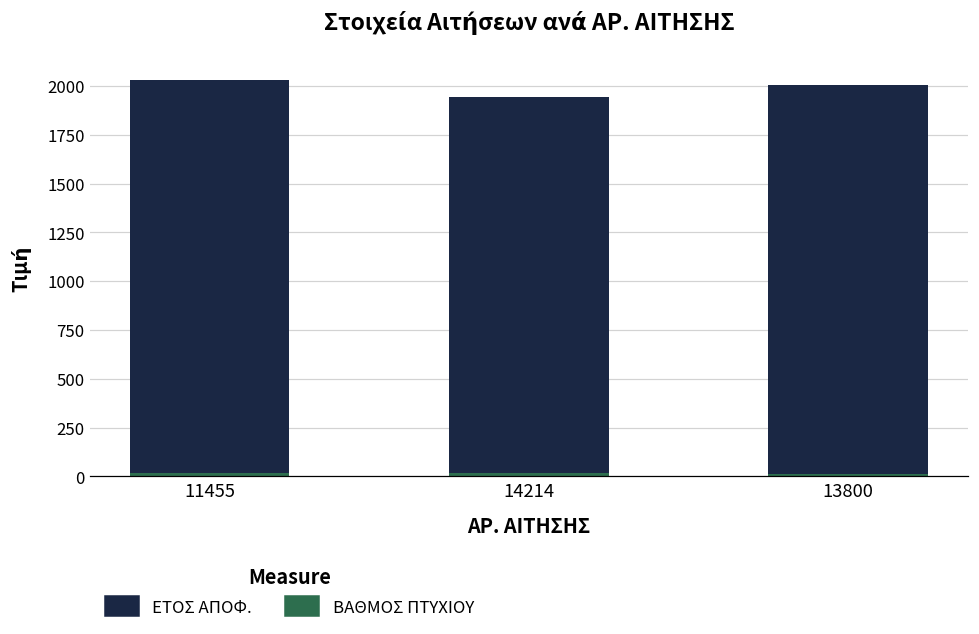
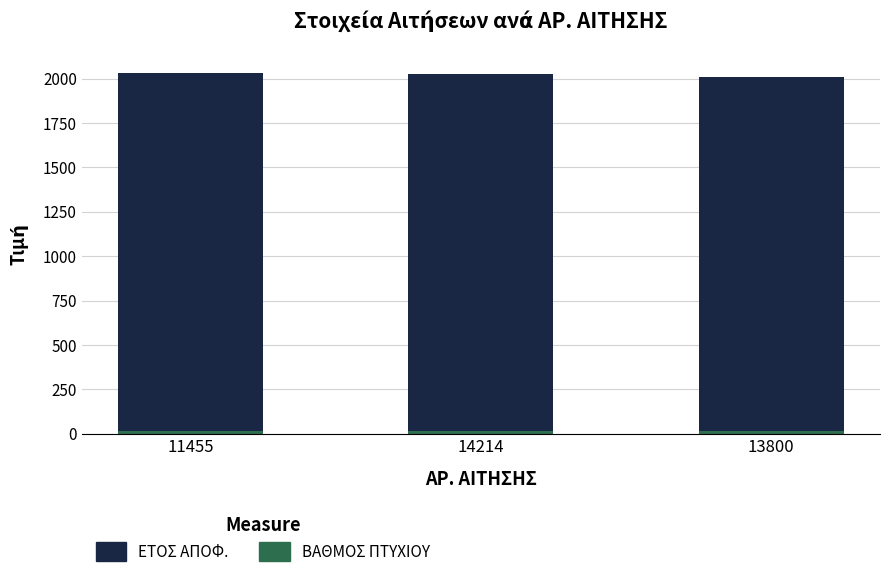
ΕΤΟΣ ΑΠΟΦ., 14214: 1930 -> 2010
